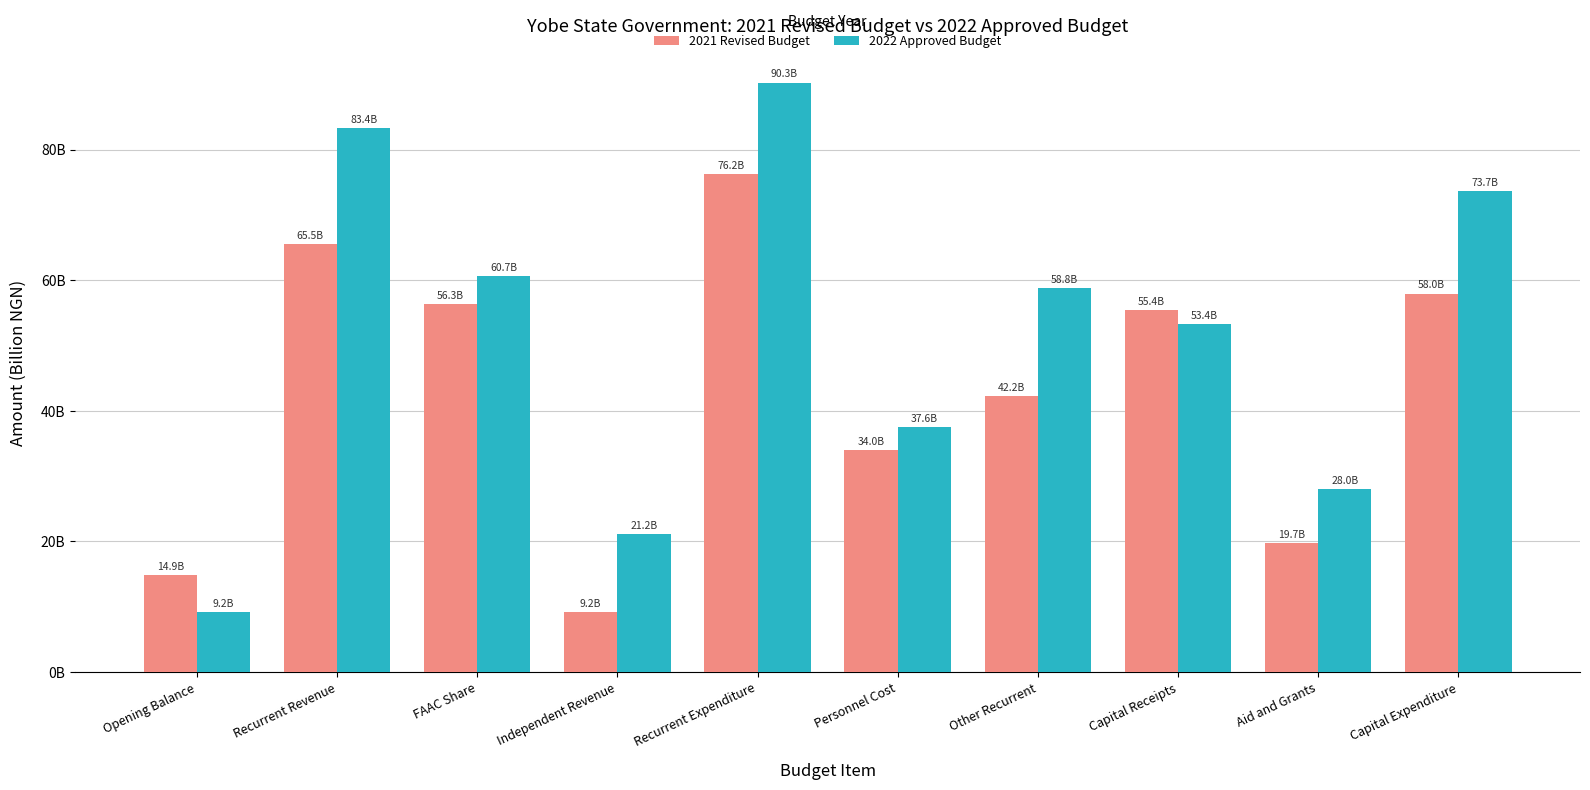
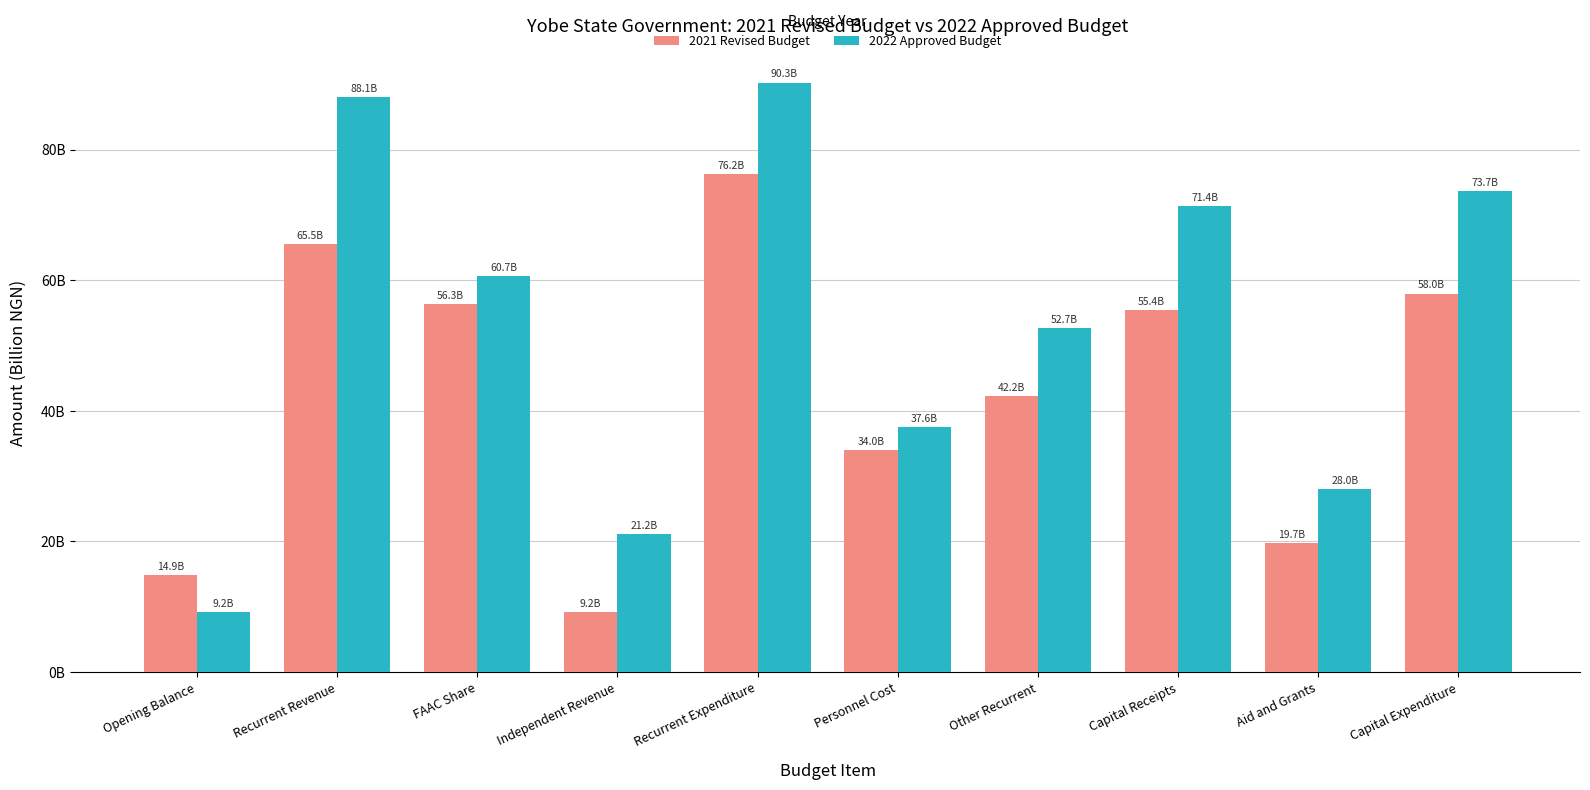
2022 Approved Budget, Recurrent Revenue: 83.4B -> 88.1B
2022 Approved Budget, Other Recurrent: 58.8B -> 52.7B
2022 Approved Budget, Capital Receipts: 53.4B -> 71.4B
